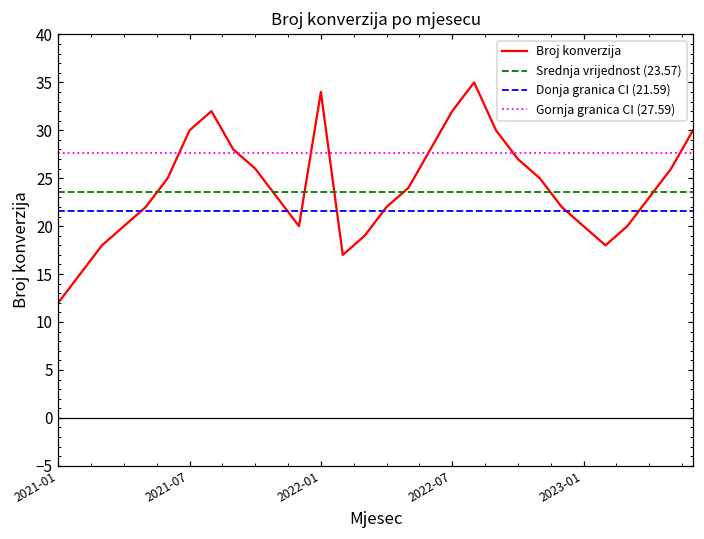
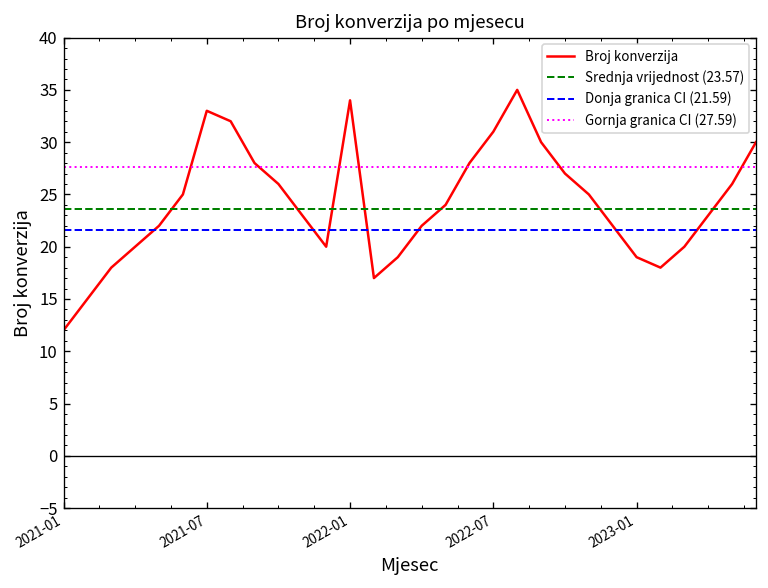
Broj konverzija, 2021-07: 30 -> 33
Broj konverzija, 2022-07: 32 -> 31
Broj konverzija, 2023-01: 20 -> 19
